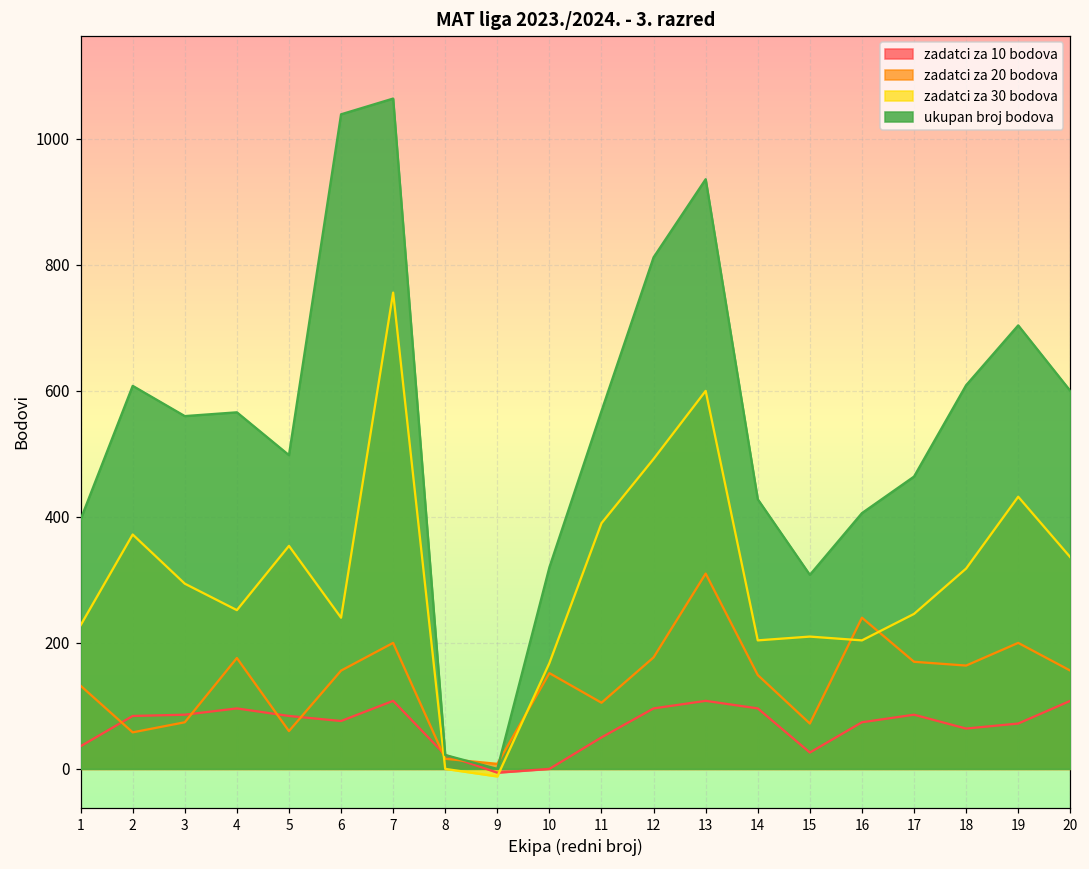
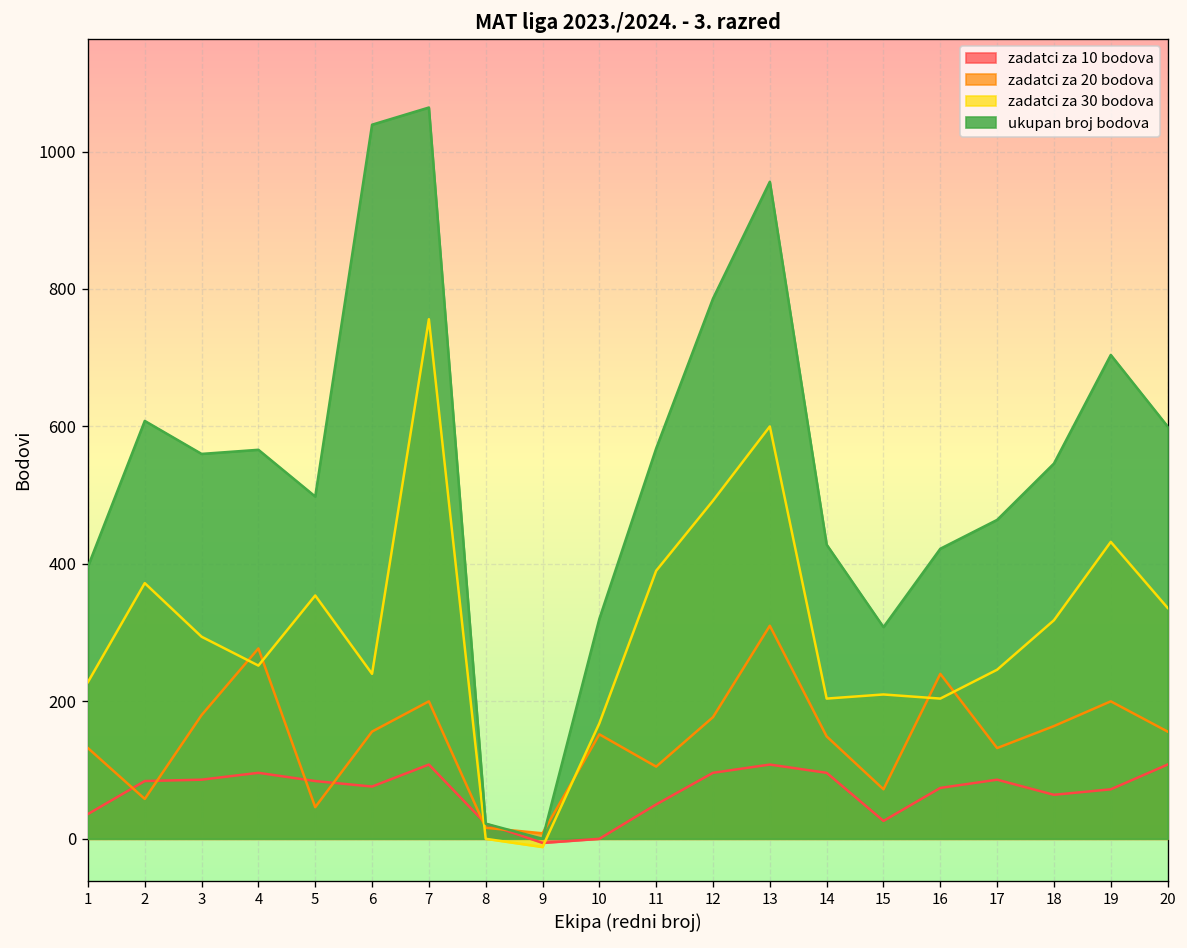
zadatci za 20 bodova, 3: 70 -> 180
zadatci za 20 bodova, 4: 180 -> 280
zadatci za 20 bodova, 5: 60 -> 50
ukupan broj bodova, 12: 810 -> 790
ukupan broj bodova, 13: 940 -> 960
ukupan broj bodova, 16: 410 -> 420
zadatci za 20 bodova, 17: 170 -> 130
ukupan broj bodova, 18: 610 -> 550
